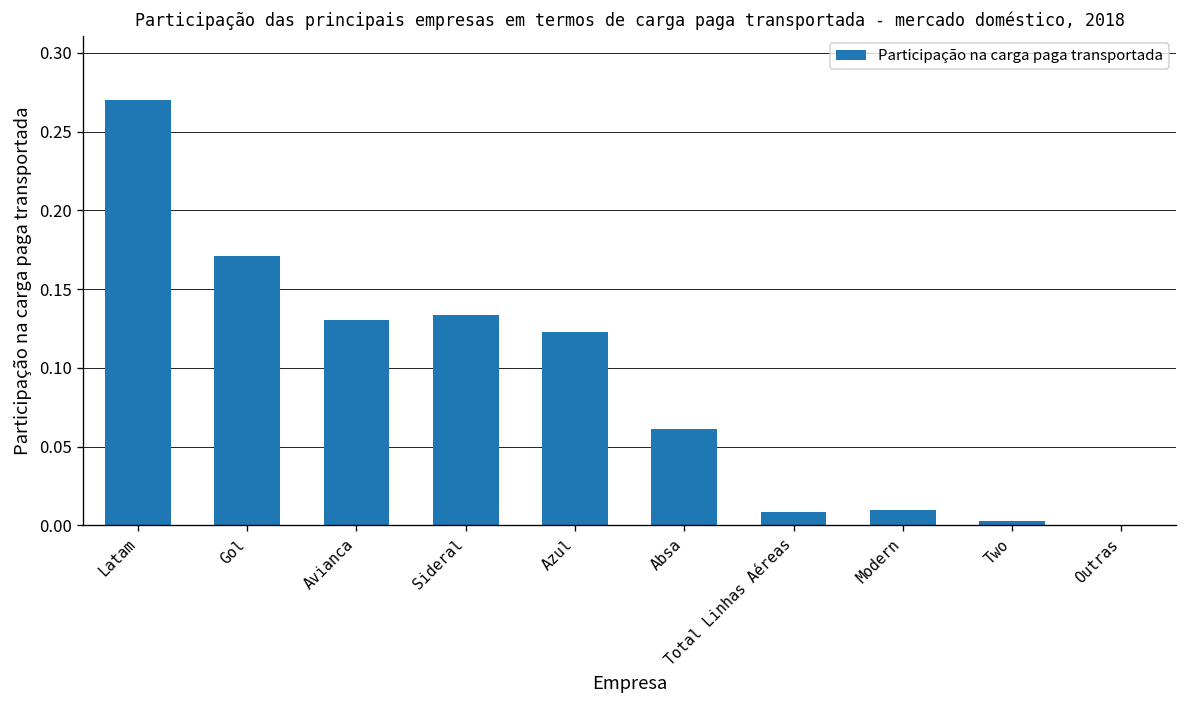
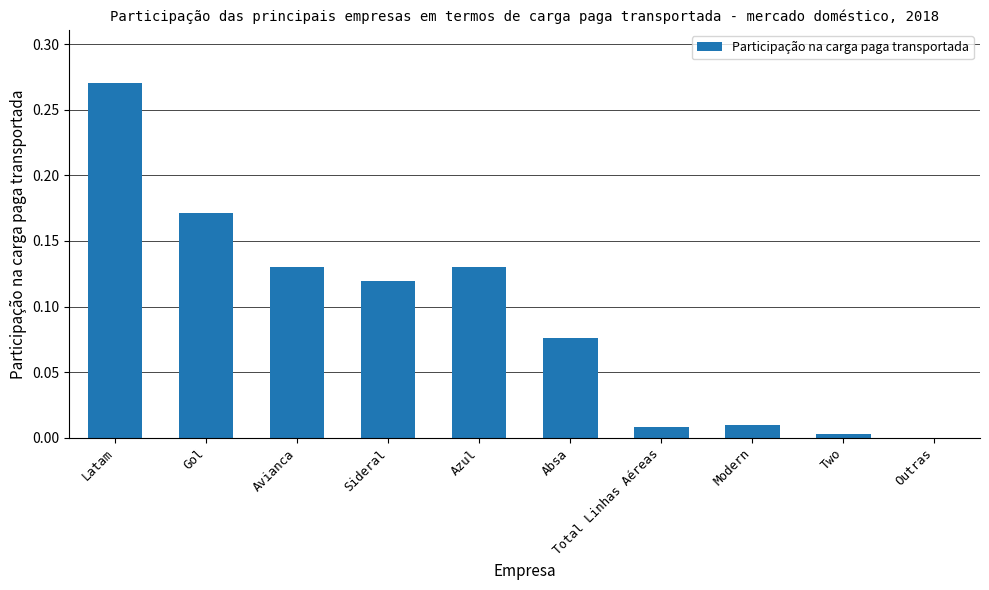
Sideral: 0.134 -> 0.119
Azul: 0.123 -> 0.130
Absa: 0.061 -> 0.076
